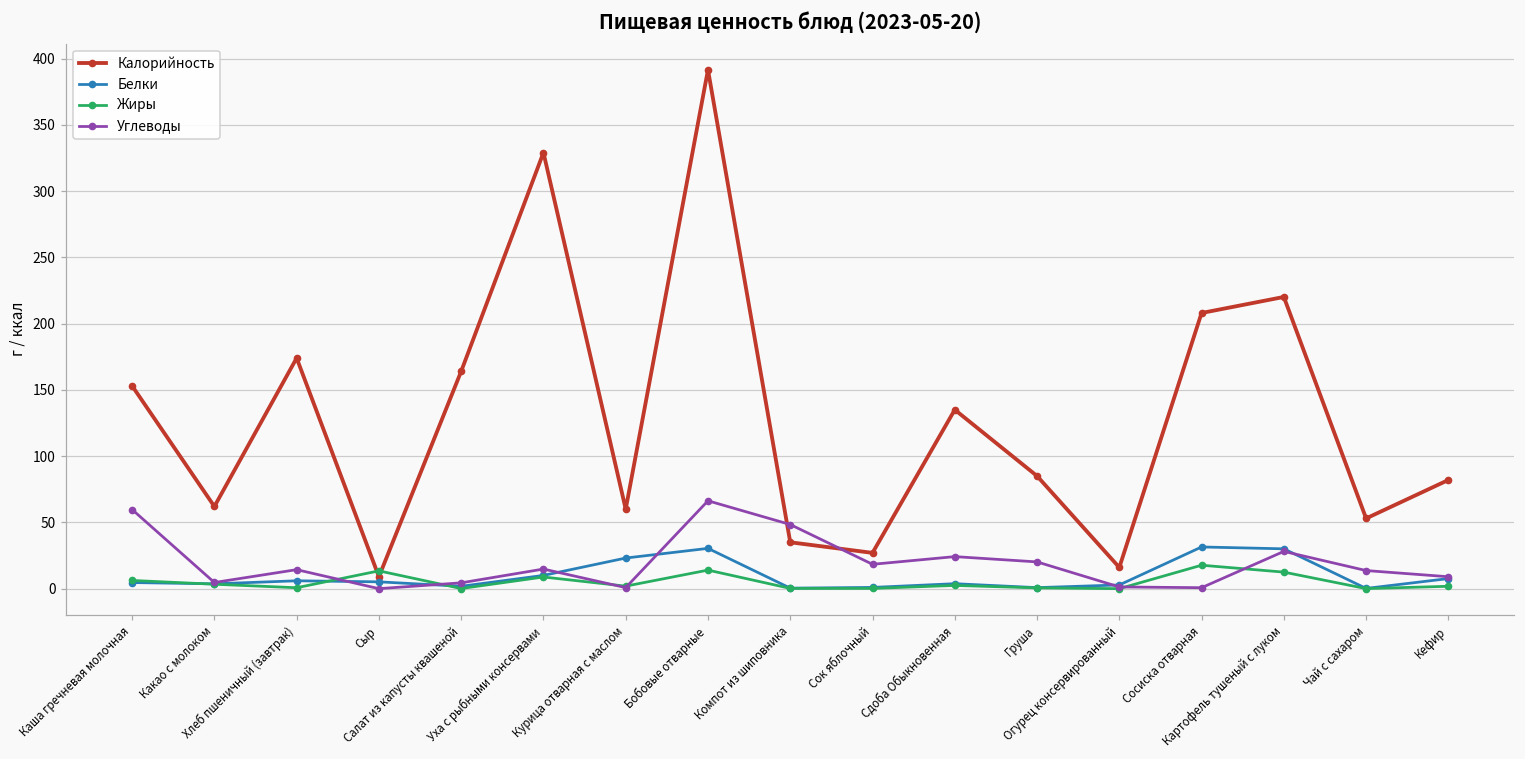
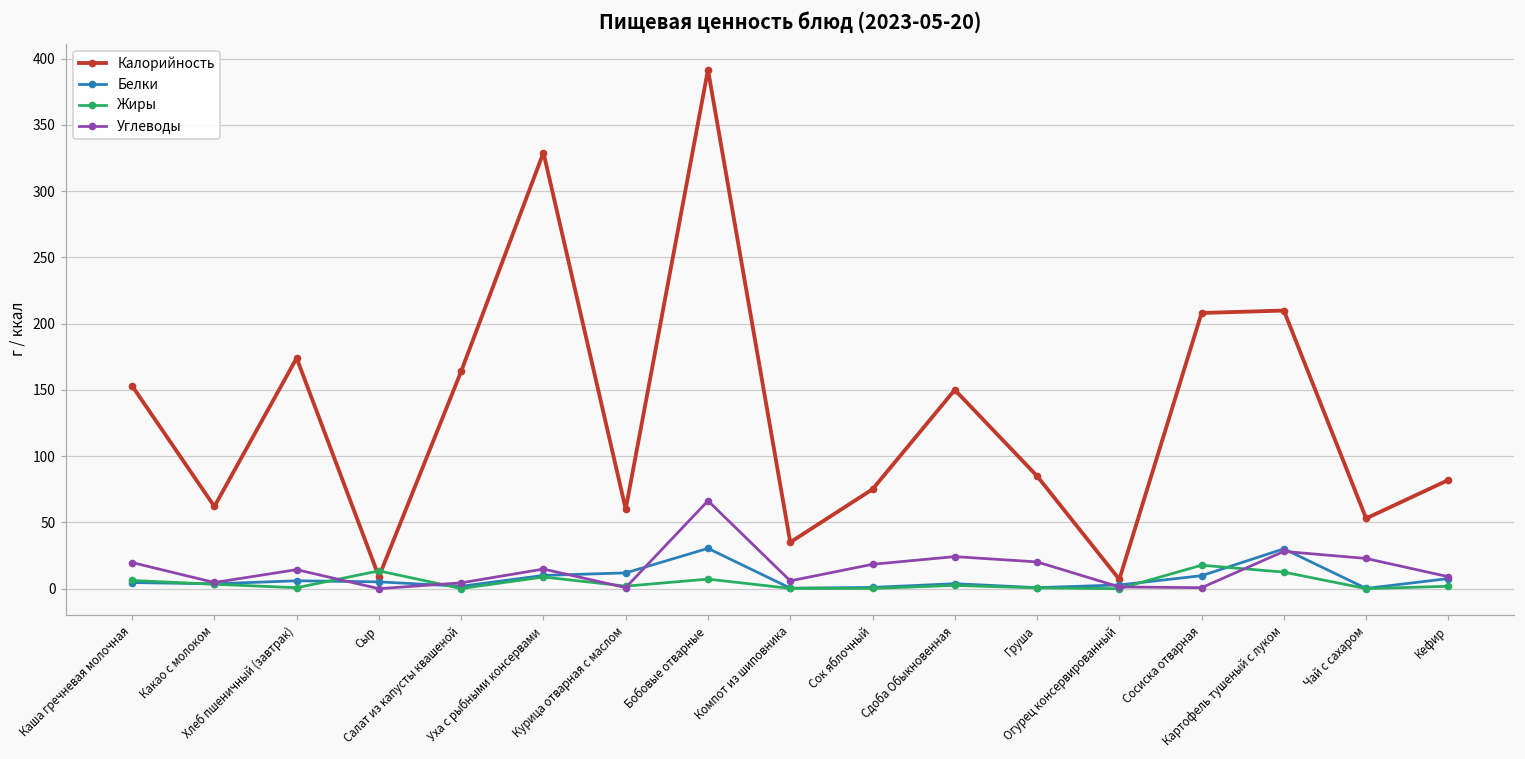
Углеводы, Каша гречневая молочная: 60 -> 20
Белки, Курица отварная с маслом: 23 -> 12
Жиры, Бобовые отварные: 14 -> 7
Углеводы, Компот из шиповника: 48 -> 6
Калорийность, Сок яблочный: 27 -> 75
Калорийность, Сдоба Обыкновенная: 135 -> 150
Калорийность, Огурец консервированный: 16 -> 7
Белки, Сосиска отварная: 31 -> 10
Калорийность, Картофель тушеный с луком: 220 -> 210
Углеводы, Чай с сахаром: 14 -> 23
